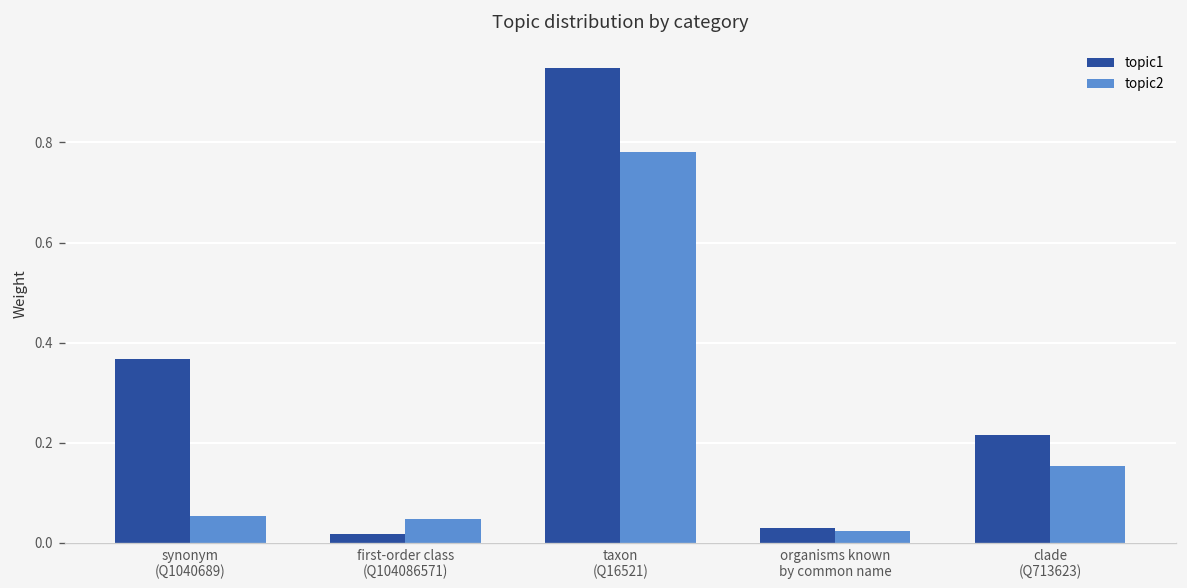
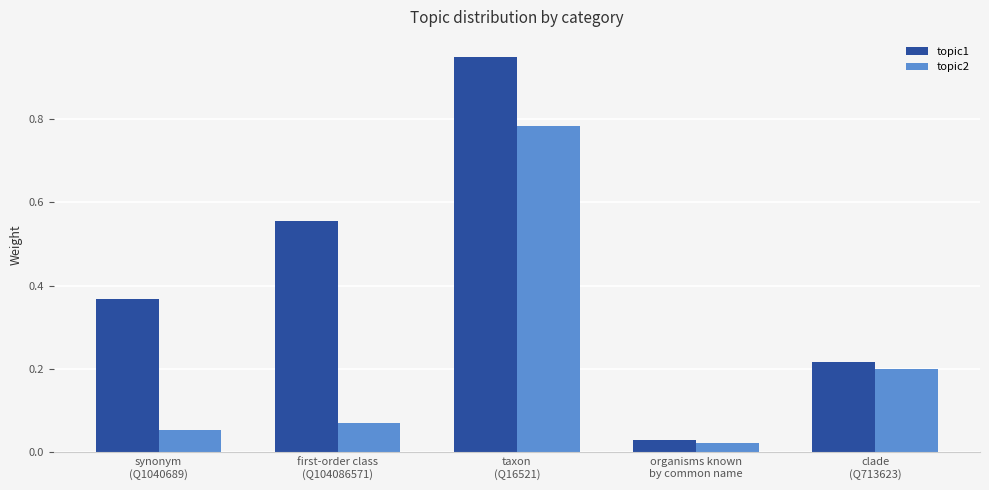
topic1, first-order class (Q104086571): 0.02 -> 0.55
topic2, first-order class (Q104086571): 0.05 -> 0.07
topic2, clade (Q713623): 0.15 -> 0.20
